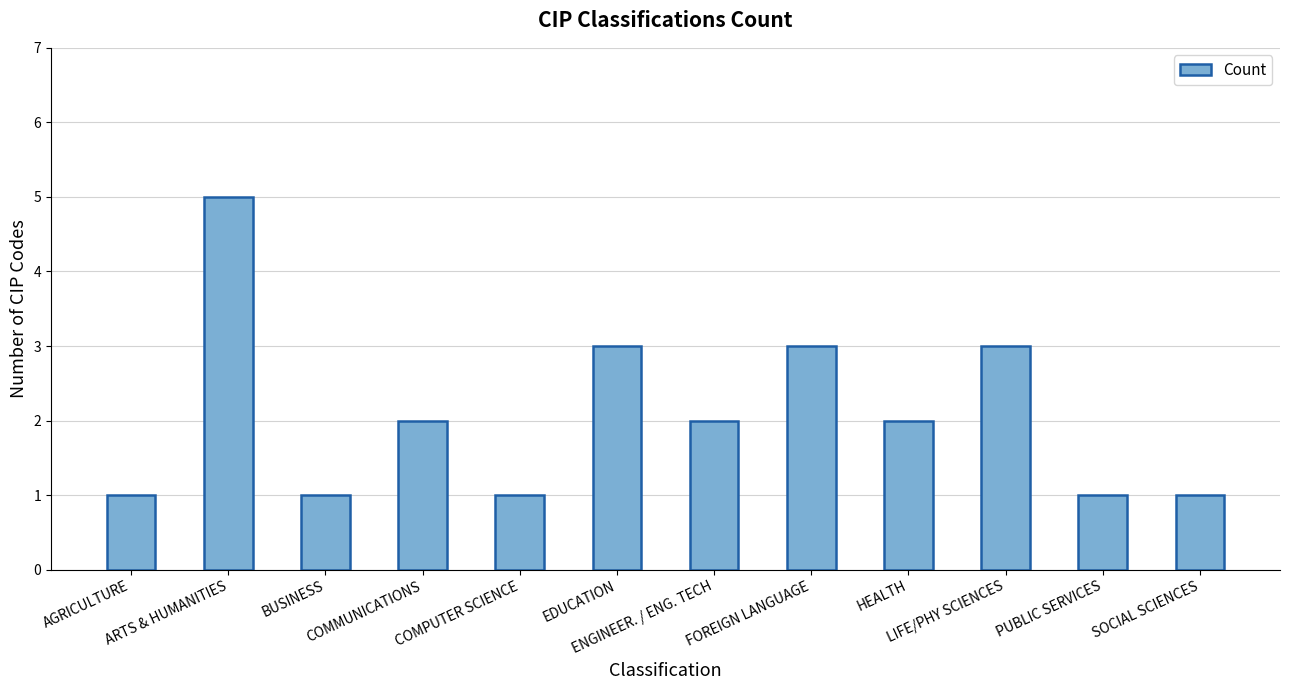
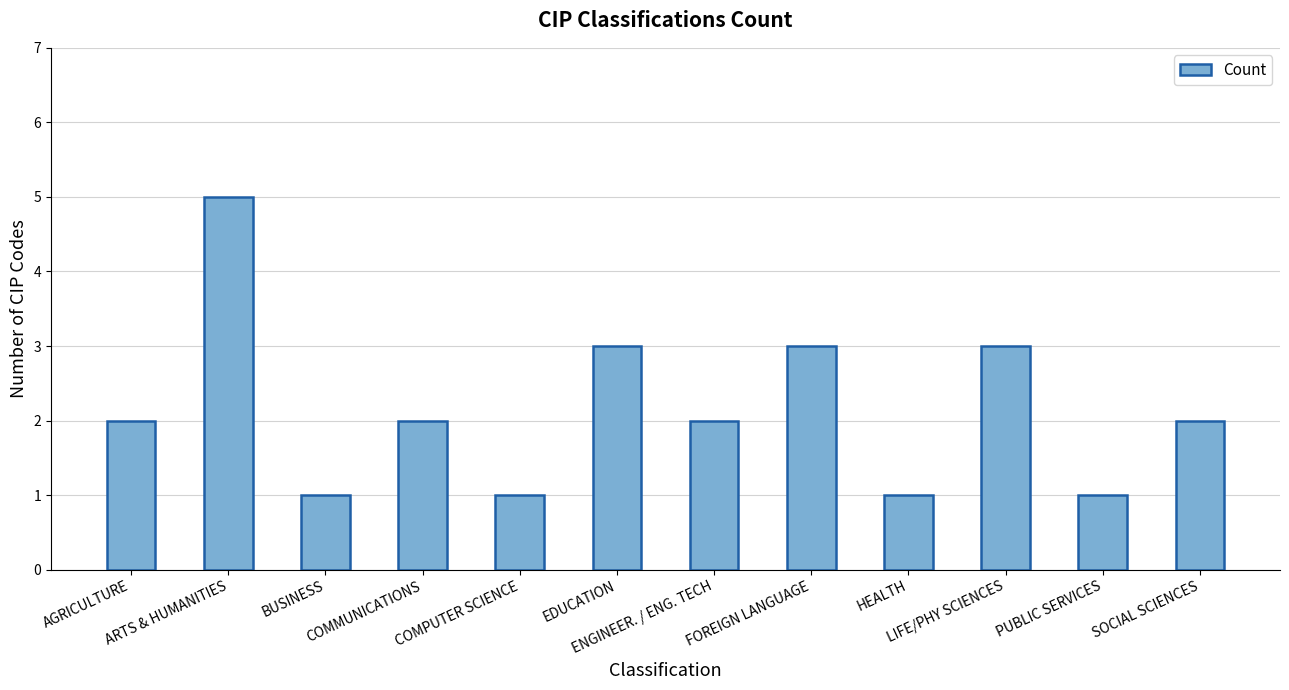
AGRICULTURE: 1 -> 2
HEALTH: 2 -> 1
SOCIAL SCIENCES: 1 -> 2
